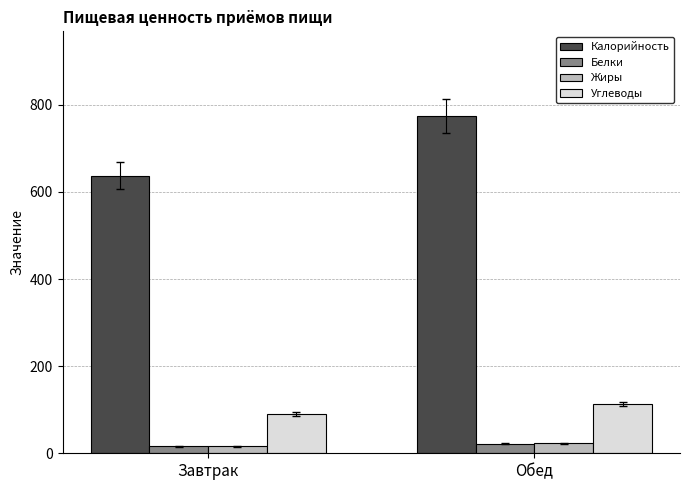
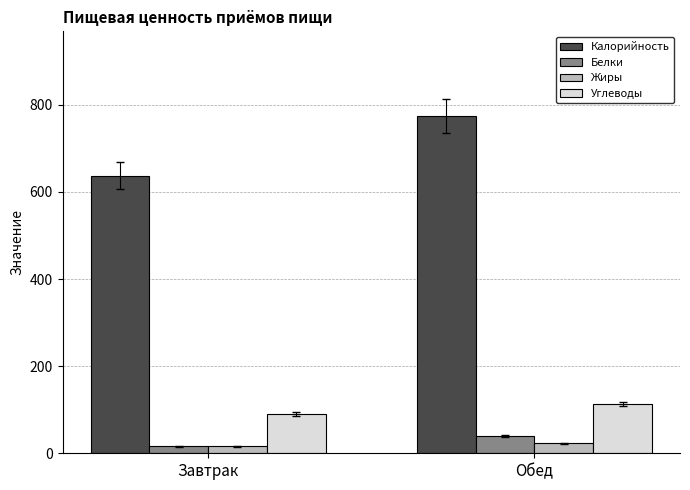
Белки, Обед: 20 -> 40
